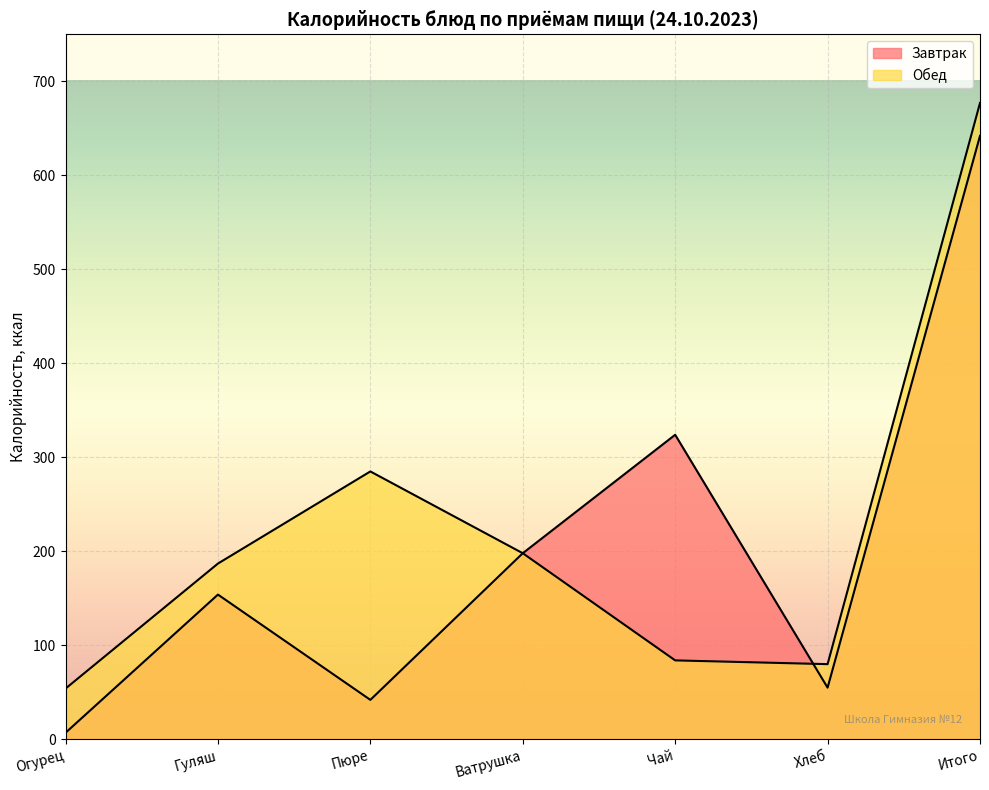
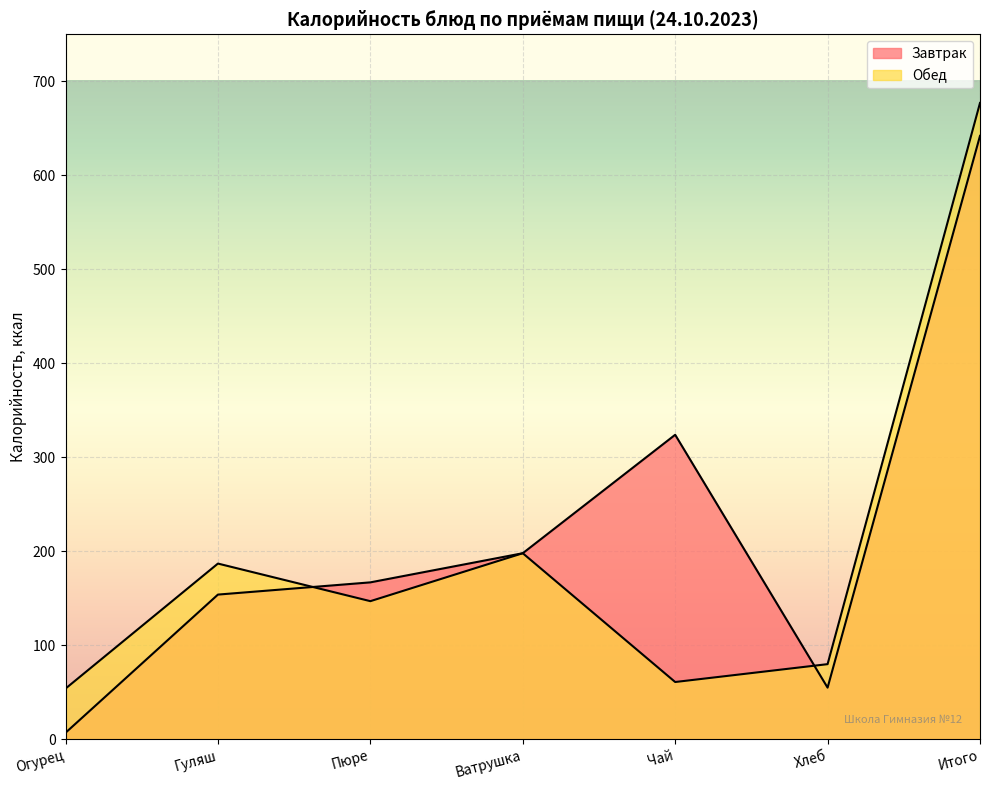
Завтрак, Пюре: 40 -> 170
Обед, Пюре: 290 -> 150
Обед, Чай: 80 -> 60
